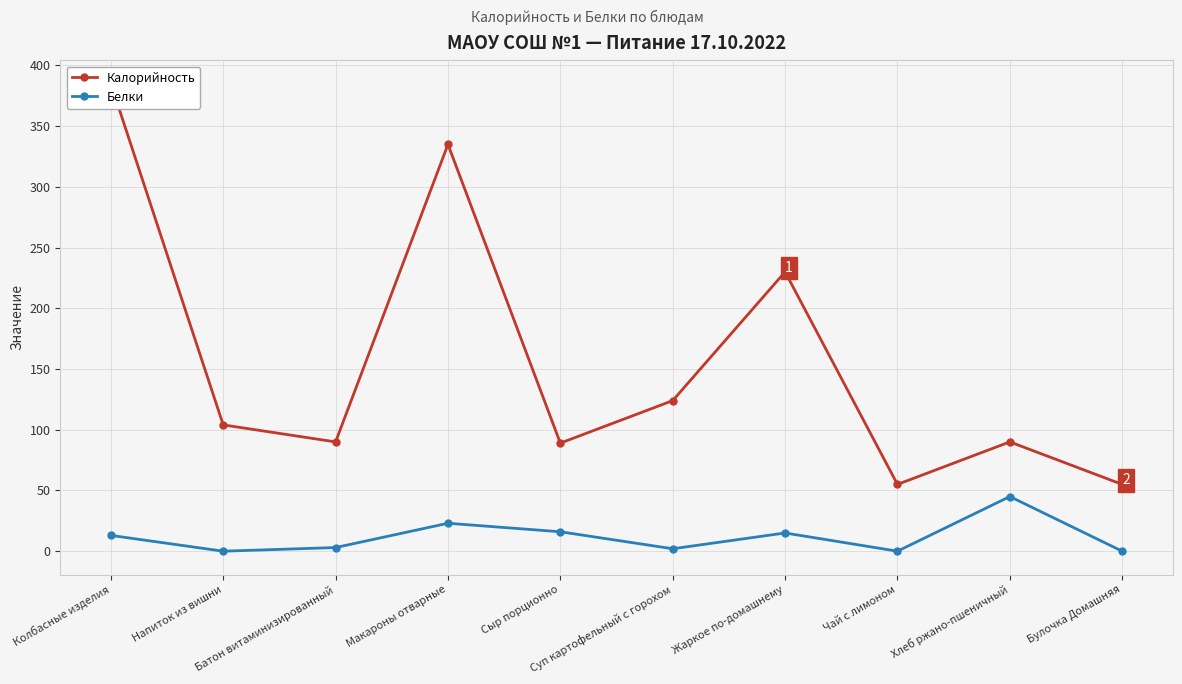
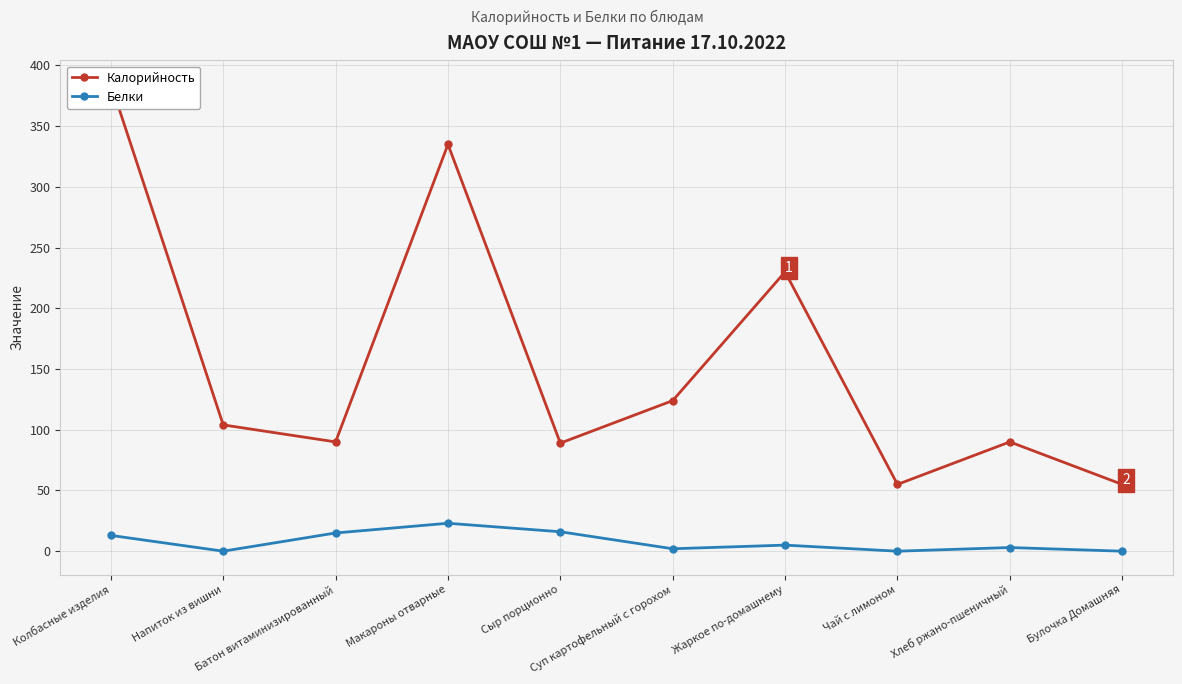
Белки, Батон витаминизированный: 3 -> 15
Белки, Жаркое по-домашнему: 15 -> 5
Белки, Хлеб ржано-пшеничный: 45 -> 3
